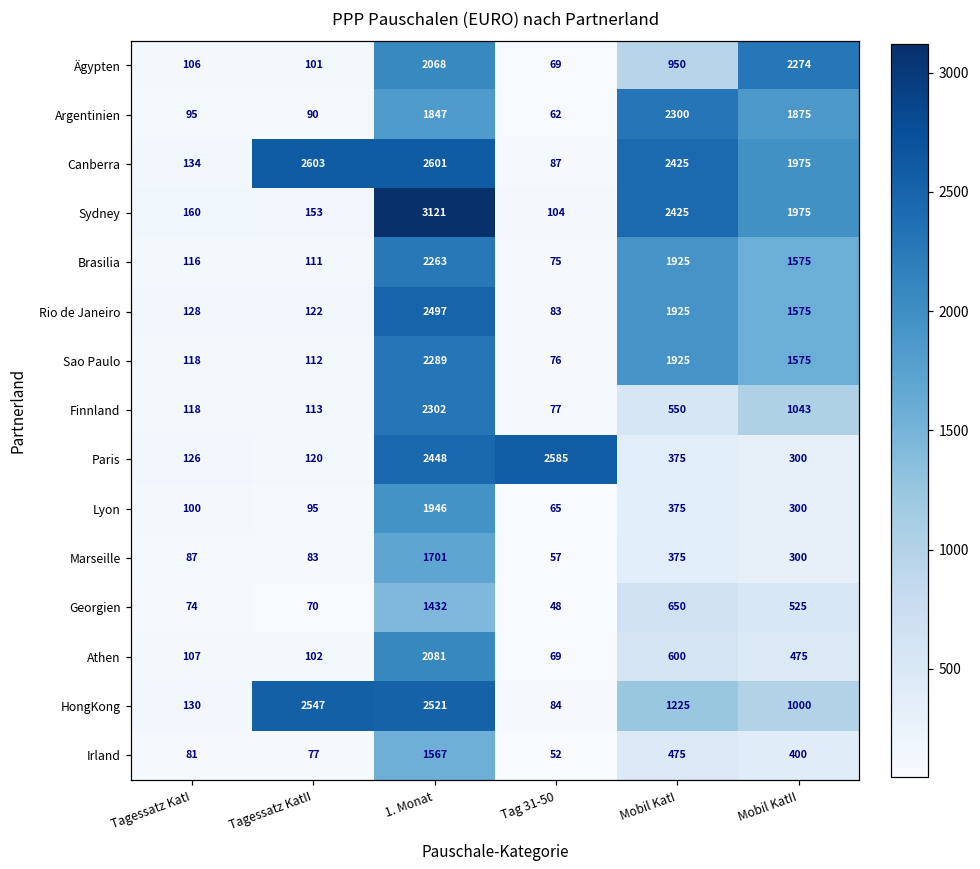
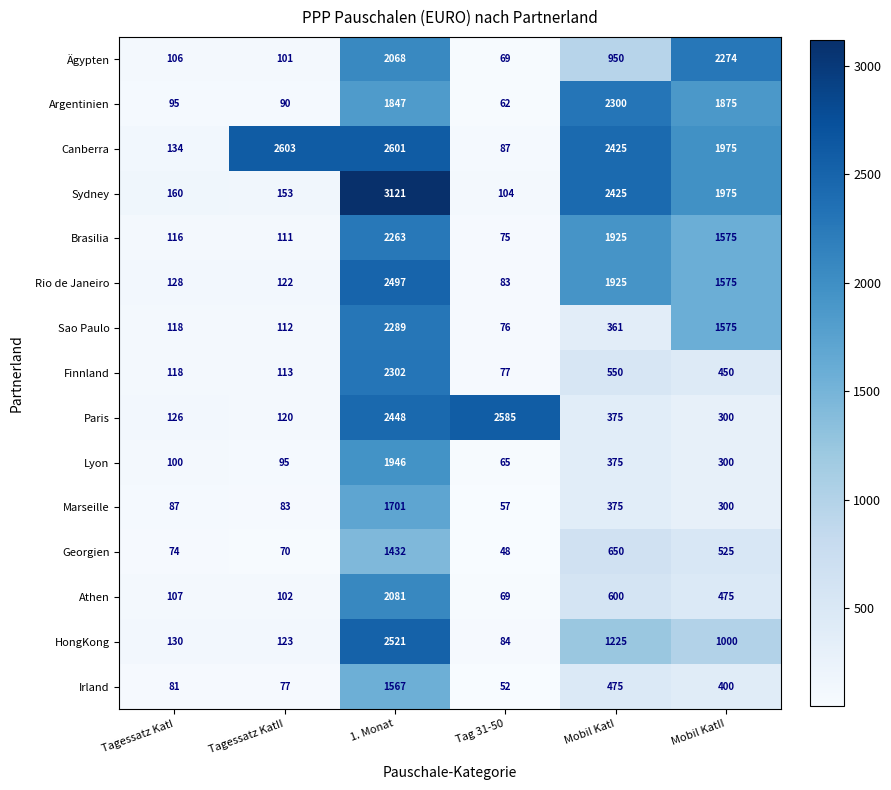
Sao Paulo, Mobil KatI: 1925 -> 361
Finnland, Mobil KatII: 1043 -> 450
HongKong, Tagessatz KatII: 2547 -> 123
